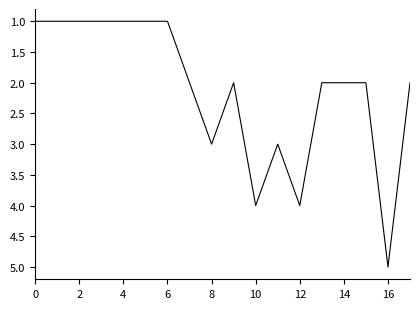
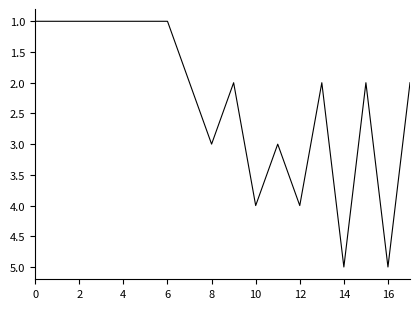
14: 2 -> 5
